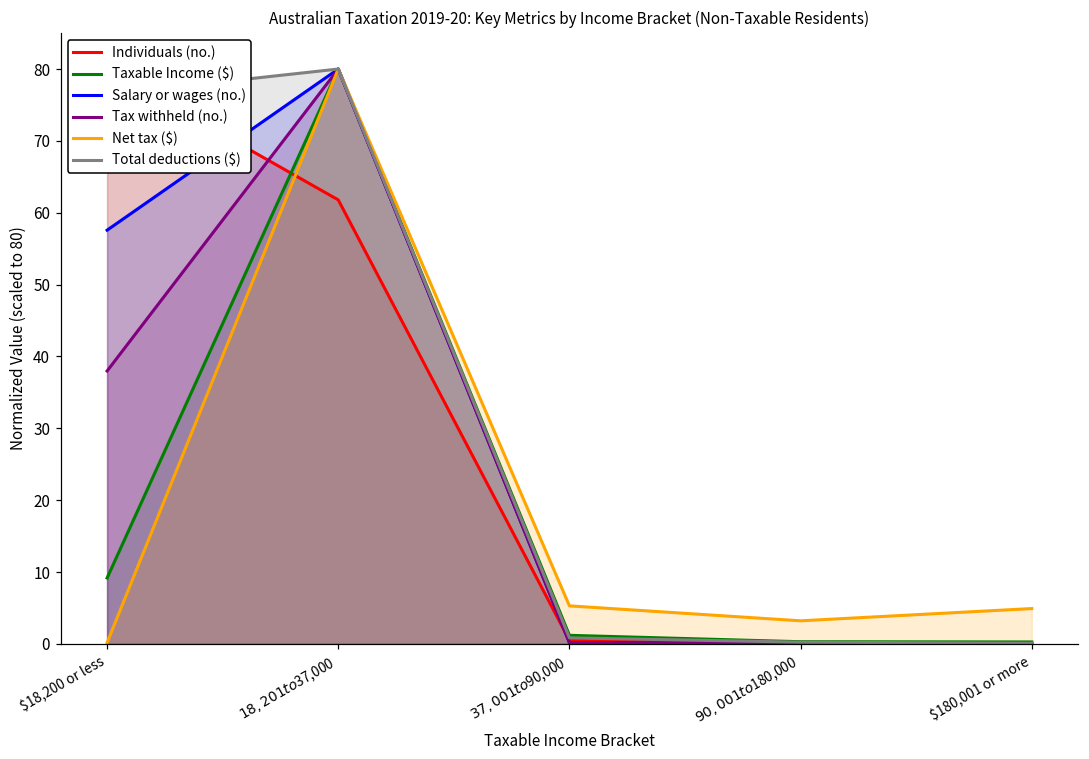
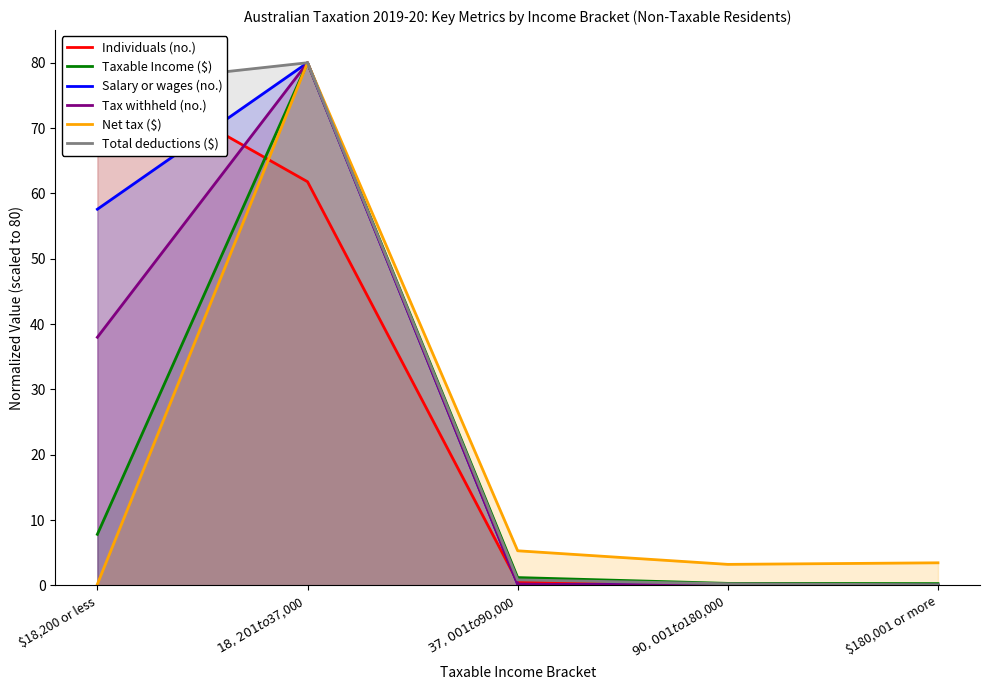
Taxable Income ($), $18,200 or less: 9 -> 8
Net tax ($), $180,001 or more: 5 -> 3
